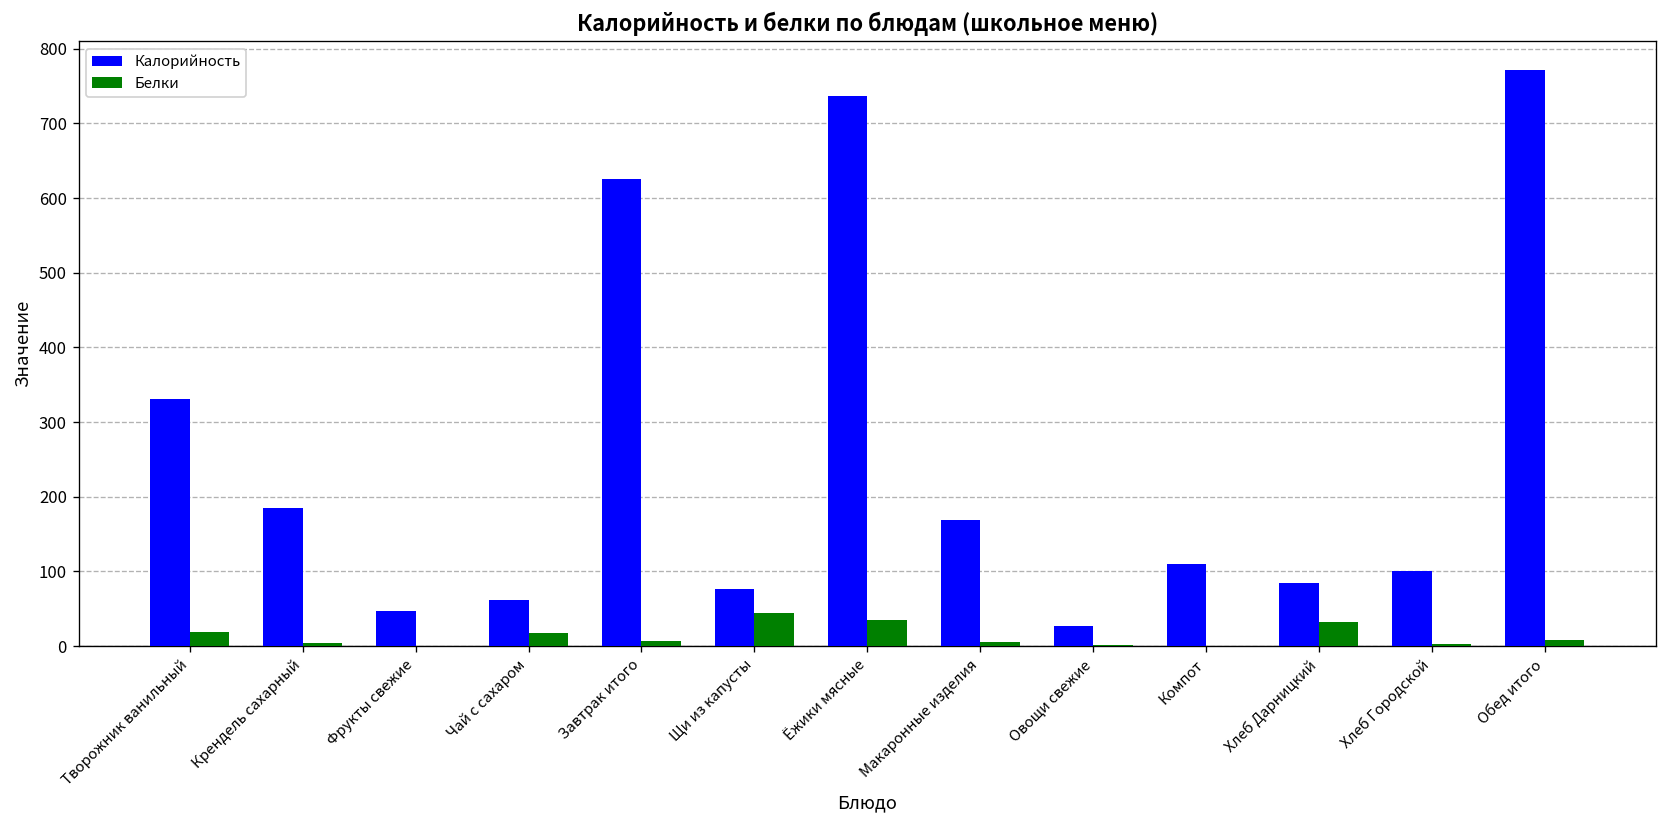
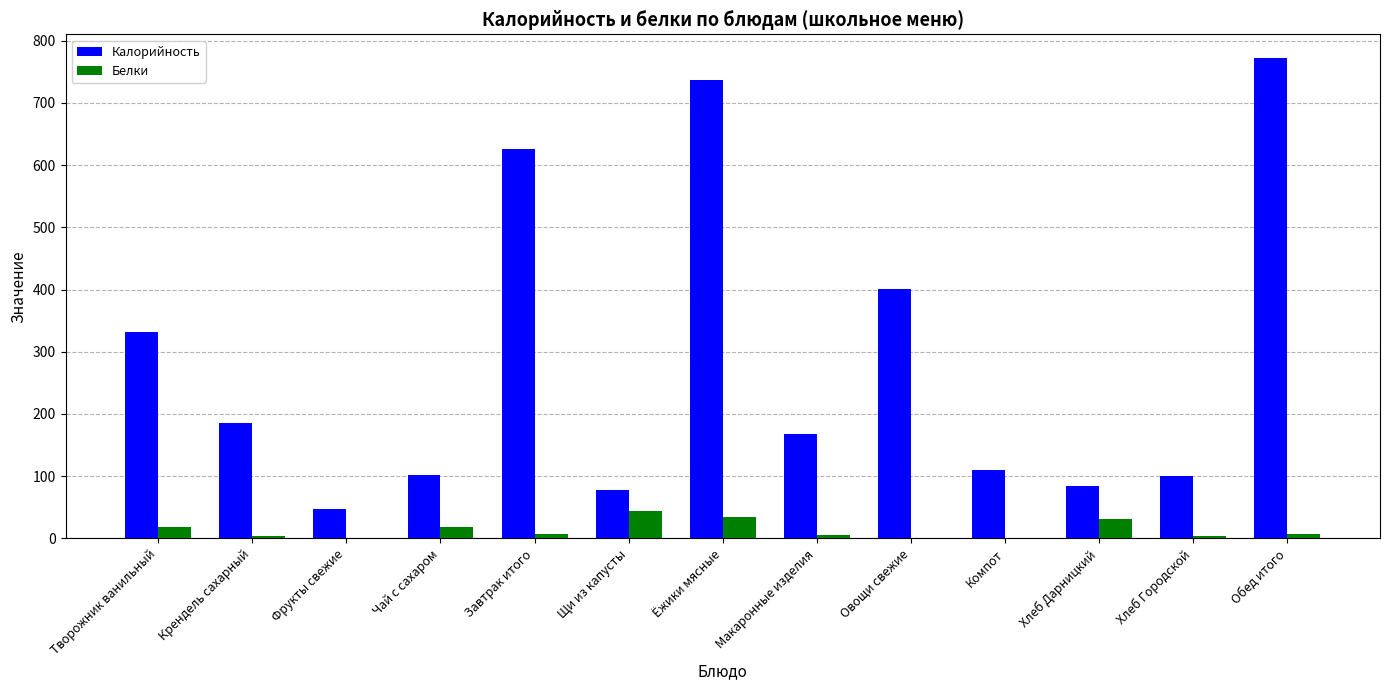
Калорийность, Чай с сахаром: 60 -> 100
Калорийность, Овощи свежие: 30 -> 400
